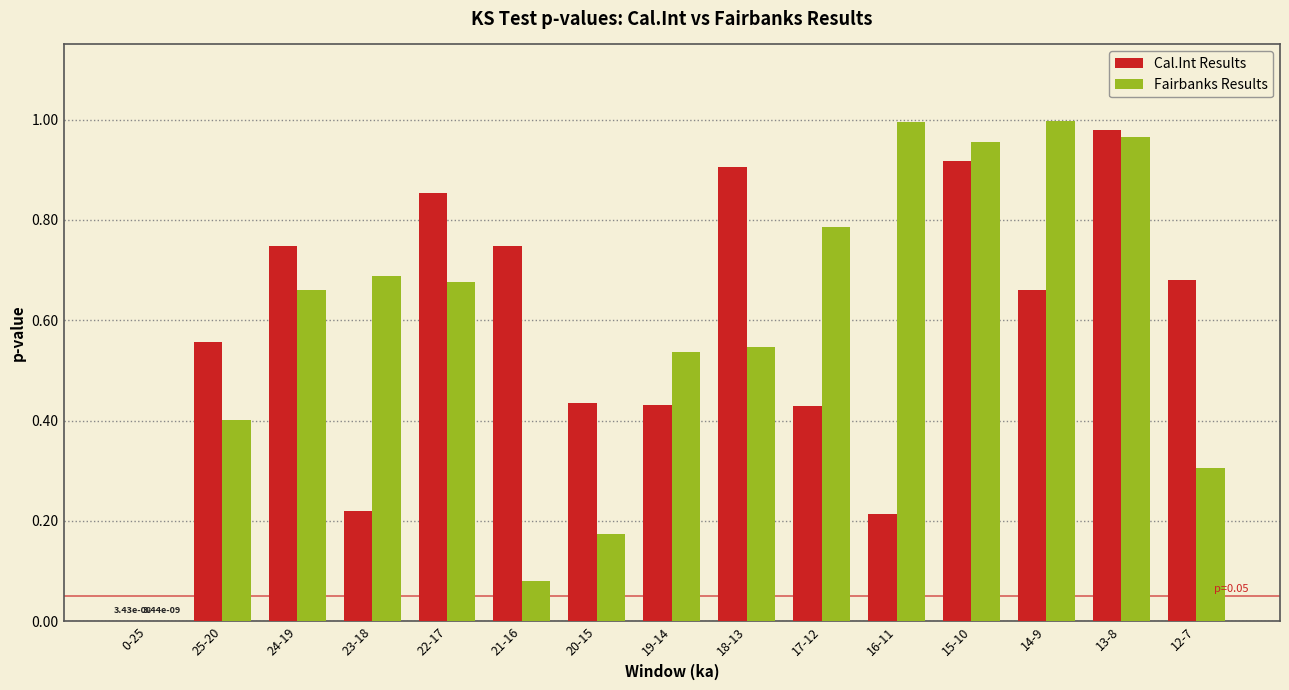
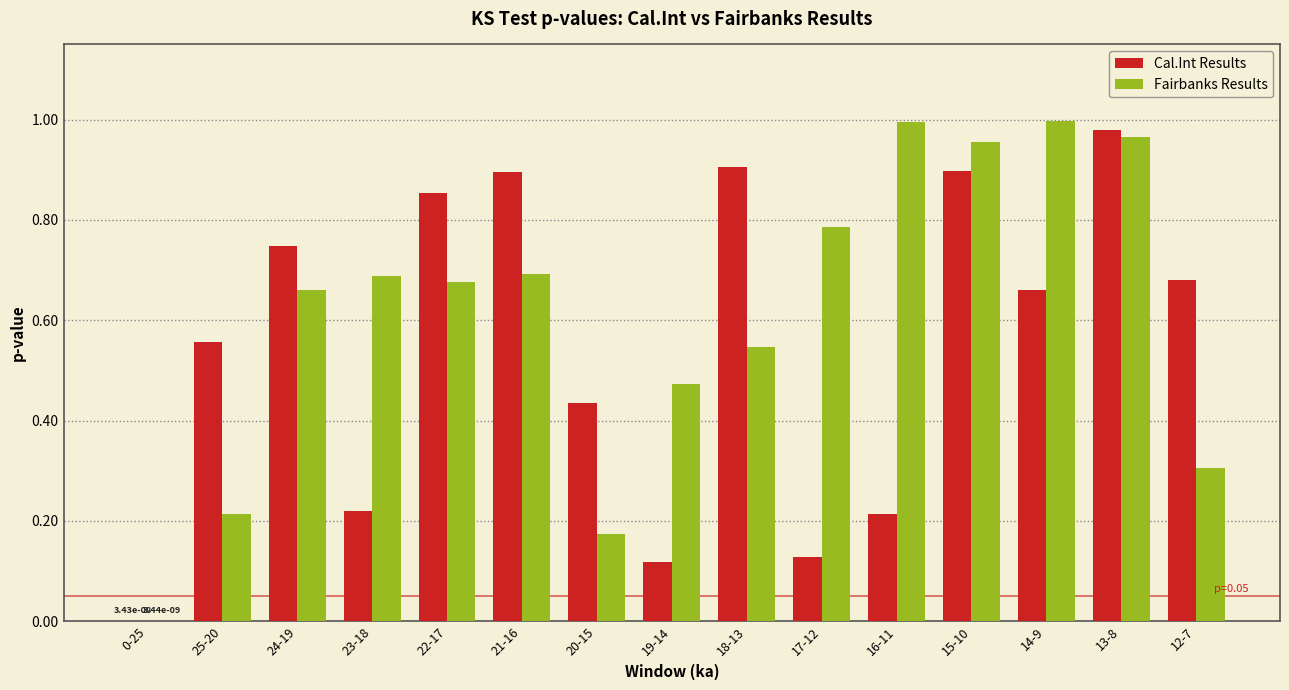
Fairbanks Results, 25-20: 0.40 -> 0.21
Cal.Int Results, 21-16: 0.75 -> 0.90
Fairbanks Results, 21-16: 0.08 -> 0.69
Cal.Int Results, 19-14: 0.43 -> 0.12
Fairbanks Results, 19-14: 0.54 -> 0.47
Cal.Int Results, 17-12: 0.43 -> 0.13
Cal.Int Results, 15-10: 0.92 -> 0.90
